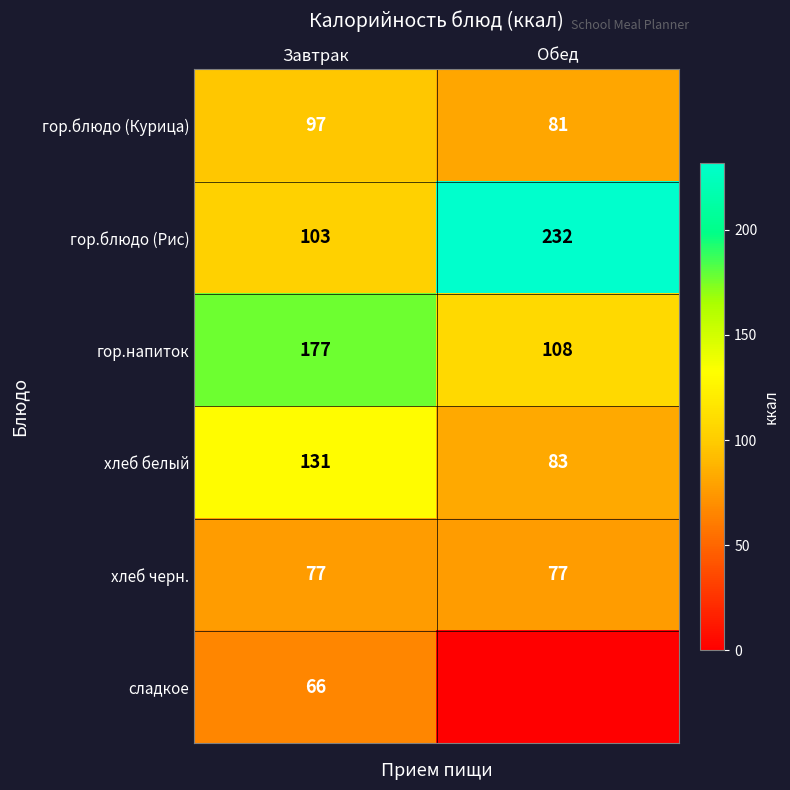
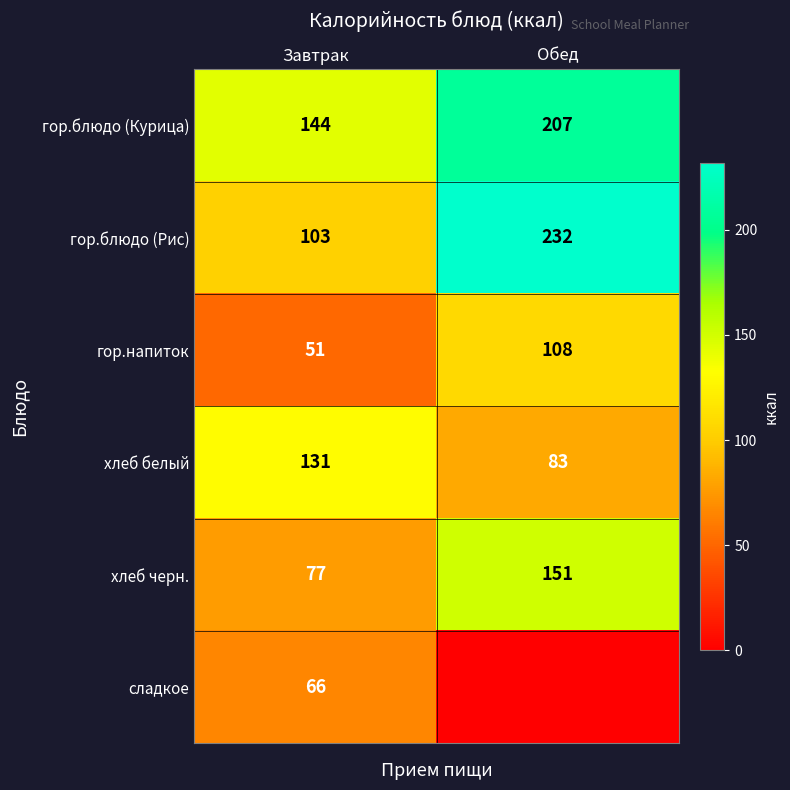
гор.блюдо (Курица), Завтрак: 97 -> 144
гор.блюдо (Курица), Обед: 81 -> 207
гор.напиток, Завтрак: 177 -> 51
хлеб черн., Обед: 77 -> 151
